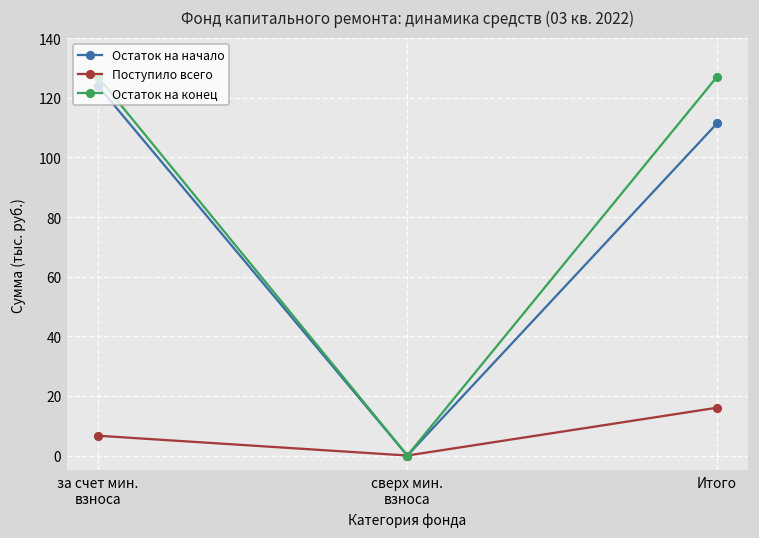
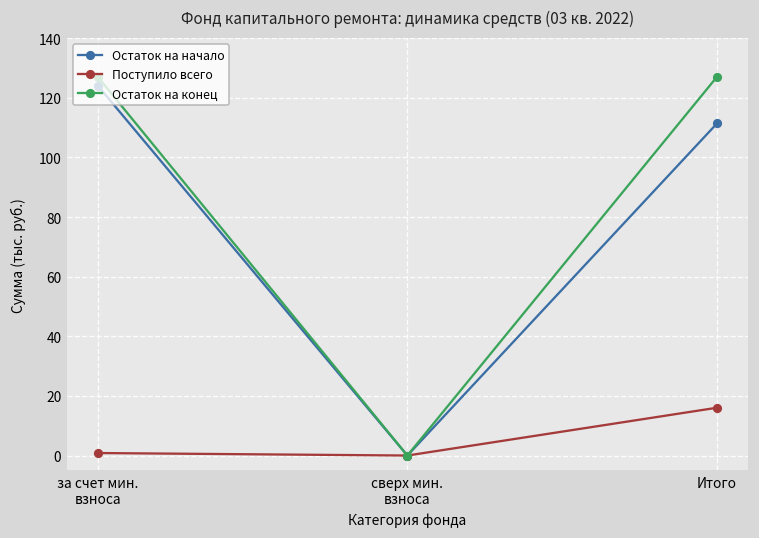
Поступило всего, за счет мин. взноса: 7 -> 1
